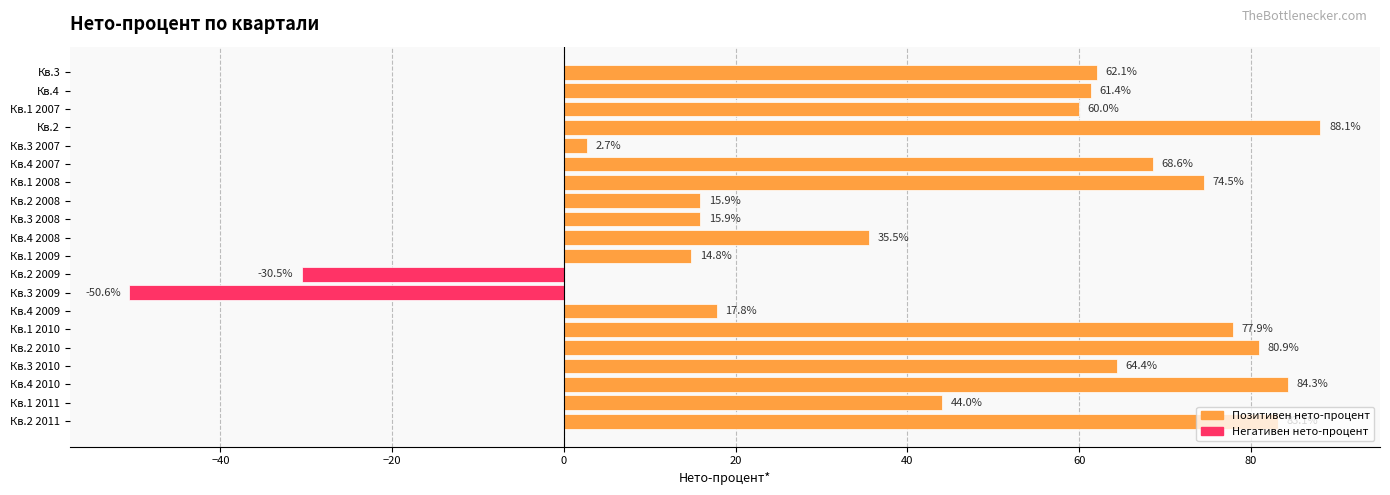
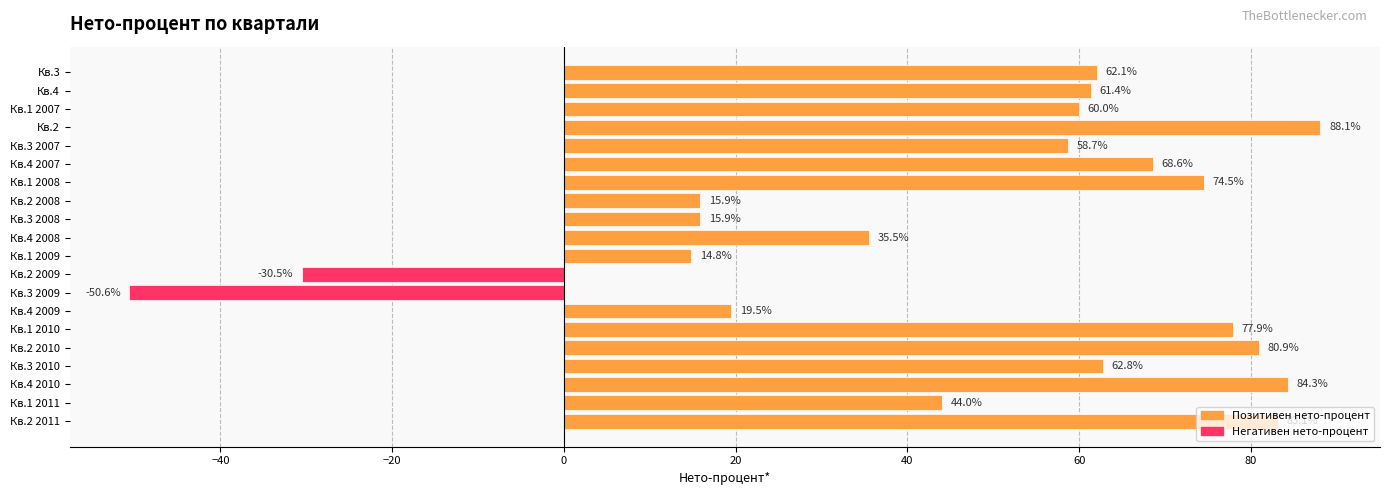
Кв.3 2007: 2.7% -> 58.7%
Кв.4 2009: 17.8% -> 19.5%
Кв.3 2010: 64.4% -> 62.8%
